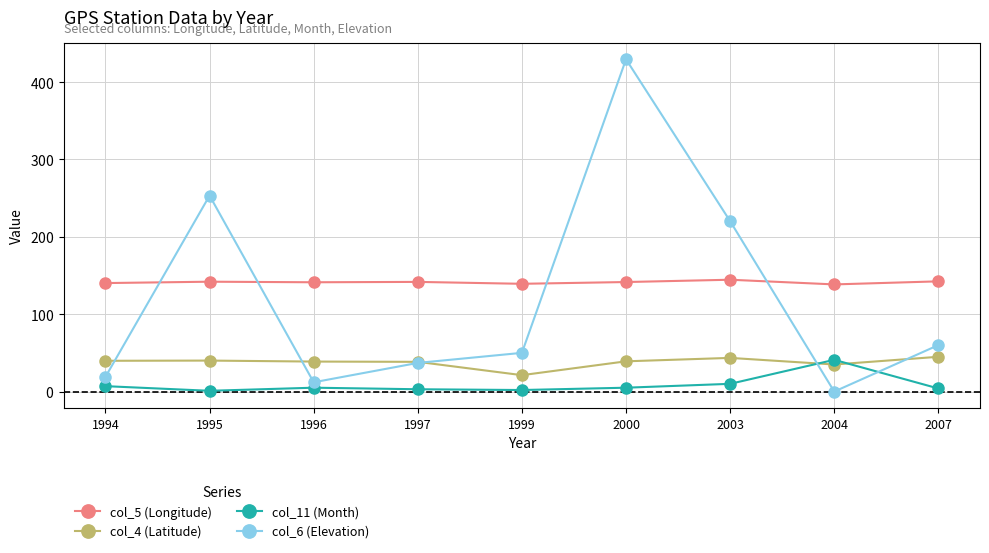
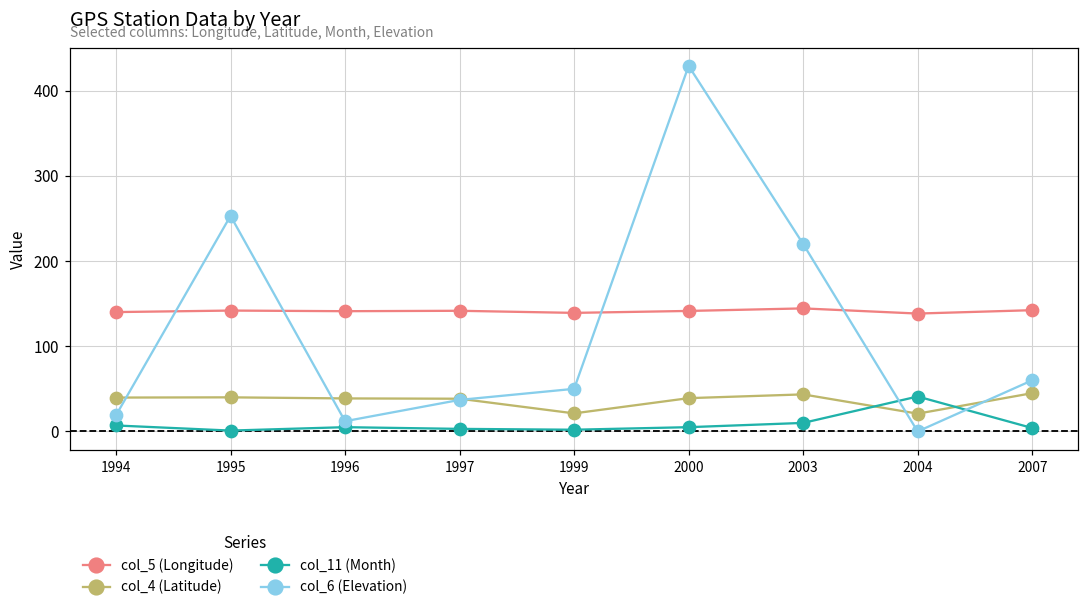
col_4 (Latitude), 2004: 30 -> 20
